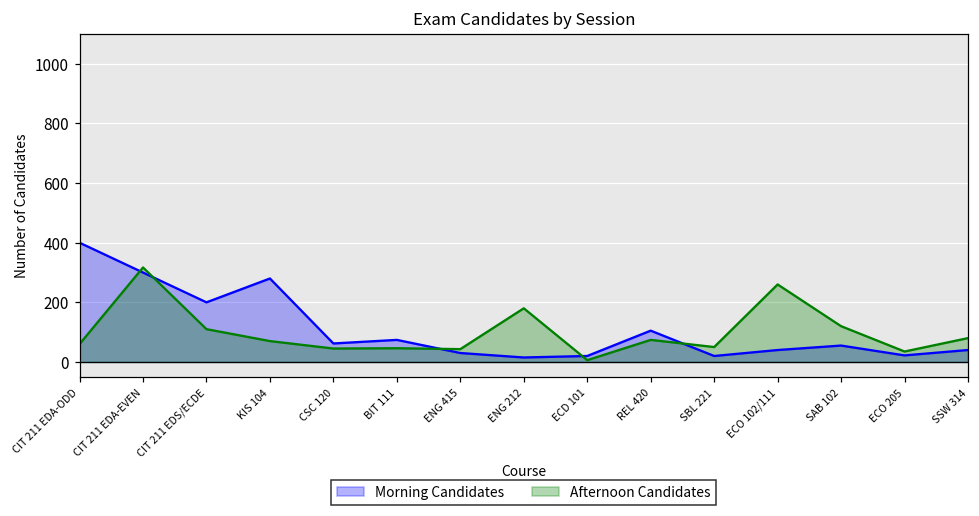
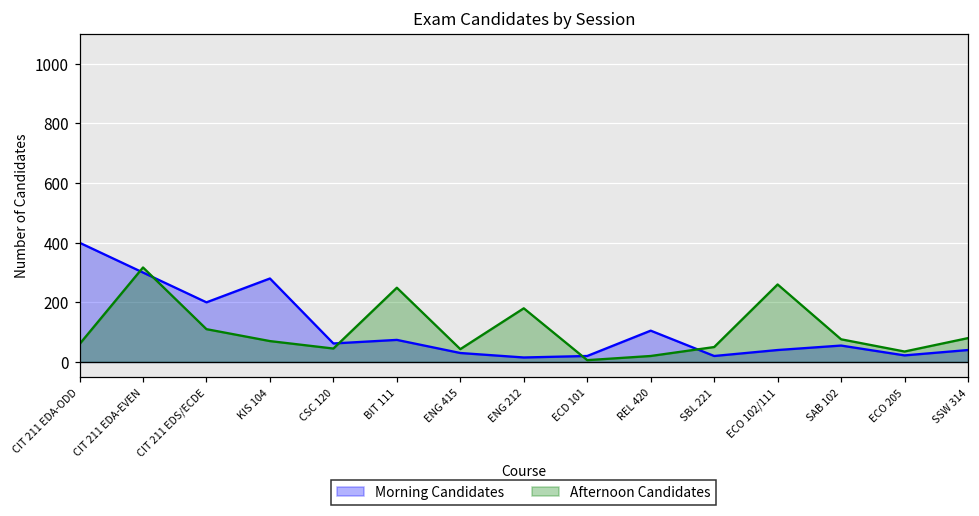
Afternoon Candidates, BIT 111: 50 -> 250
Afternoon Candidates, REL 420: 70 -> 20
Afternoon Candidates, SAB 102: 120 -> 80
